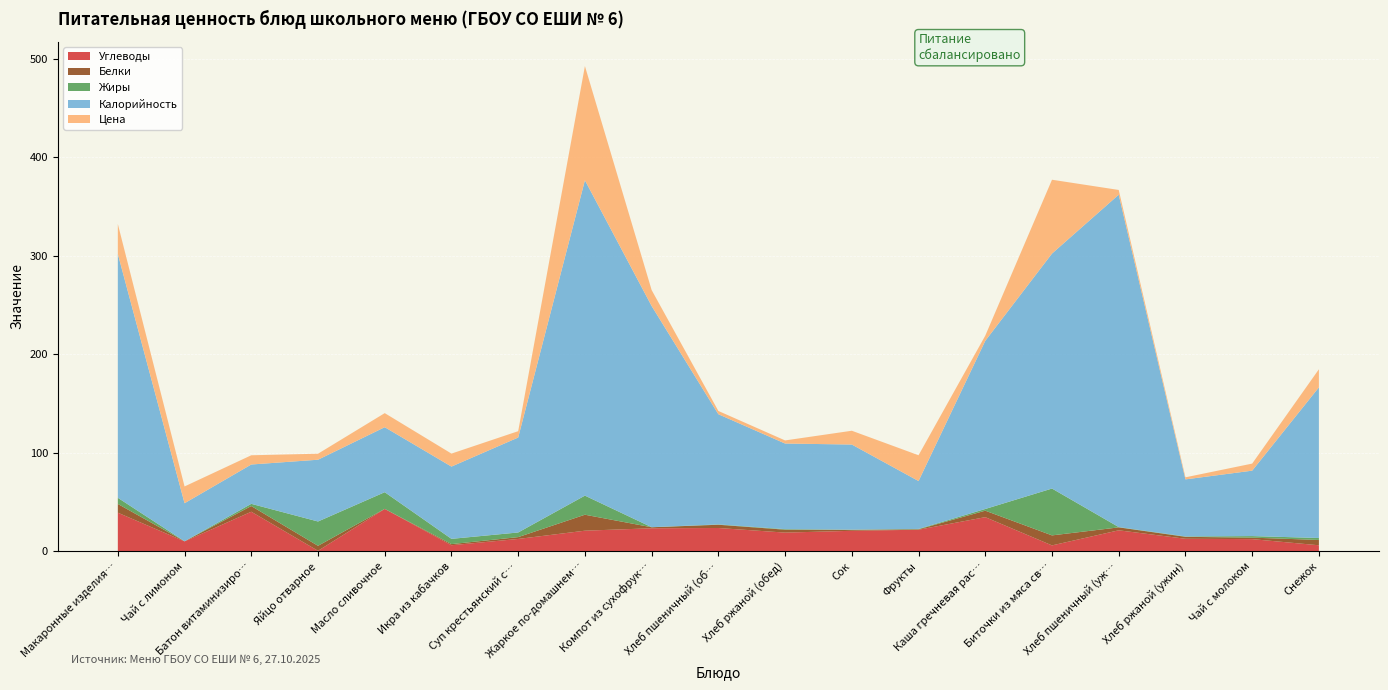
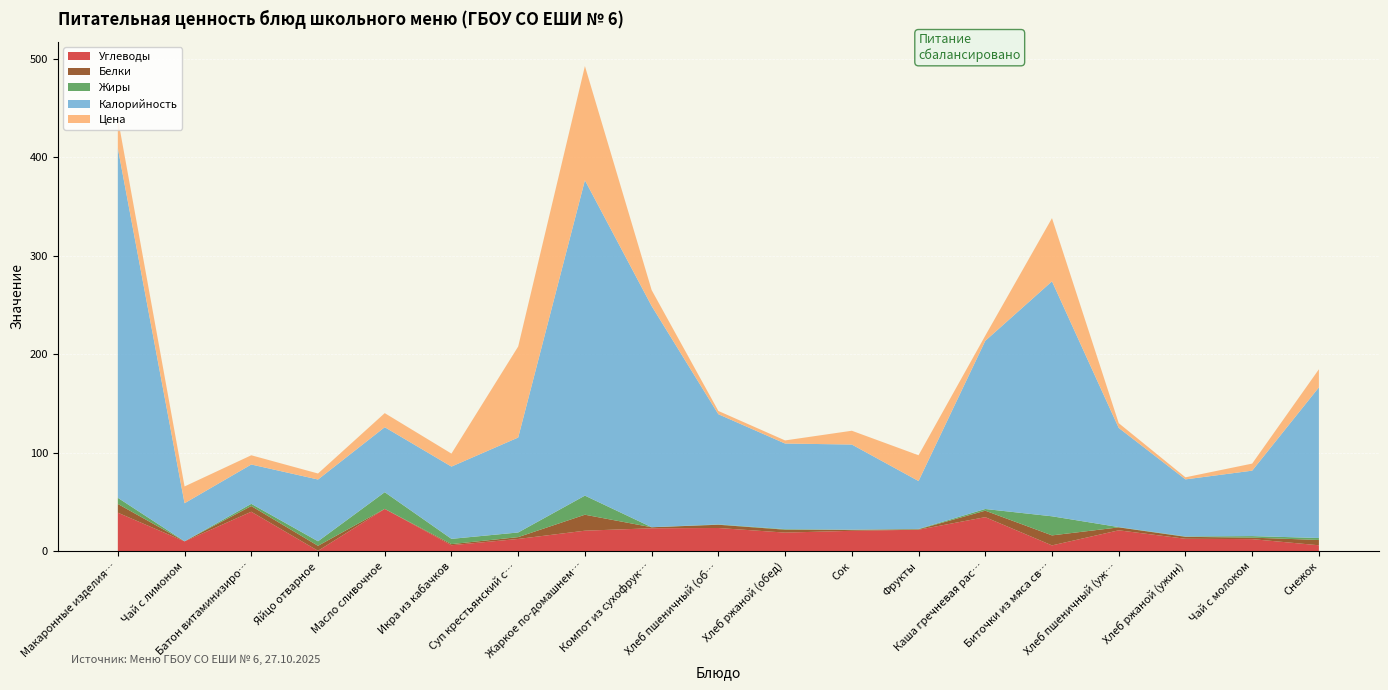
Калорийность, Макаронные изделия…: 250 -> 360
Жиры, Яйцо отварное: 20 -> 0
Цена, Суп крестьянский с…: 10 -> 90
Жиры, Биточки из мяса св…: 50 -> 20
Цена, Биточки из мяса св…: 80 -> 60
Калорийность, Хлеб пшеничный (уж…: 340 -> 100
